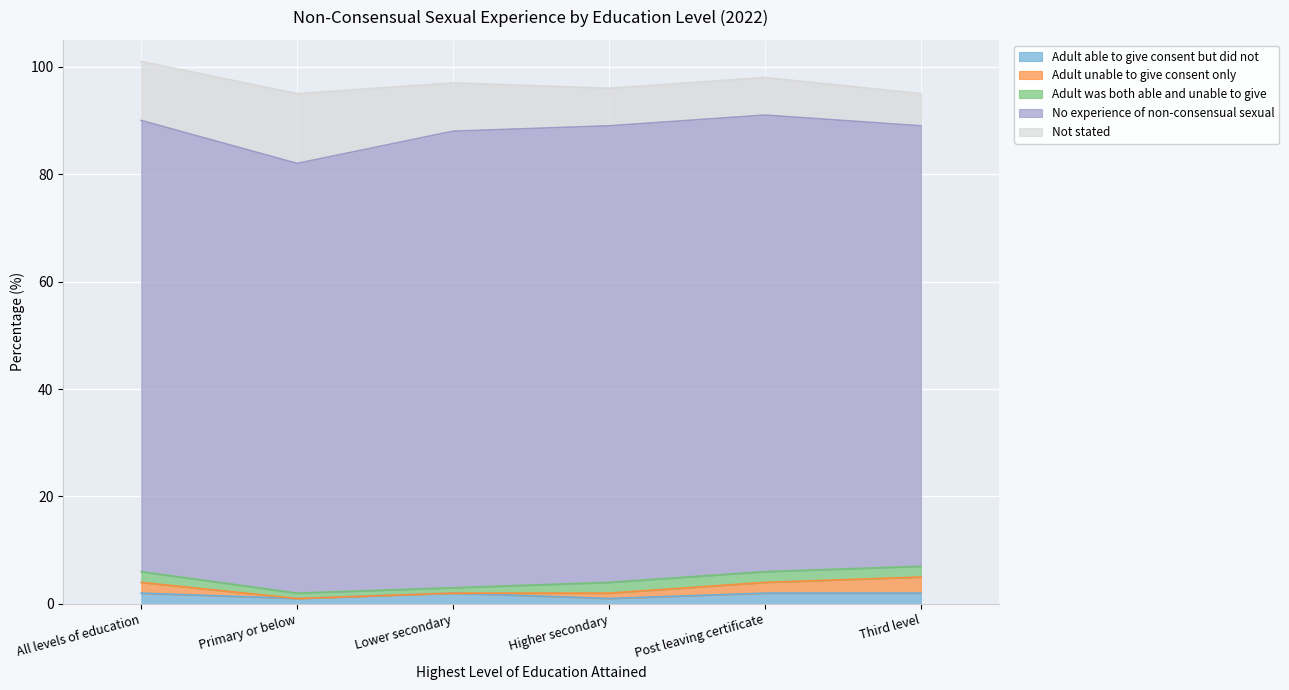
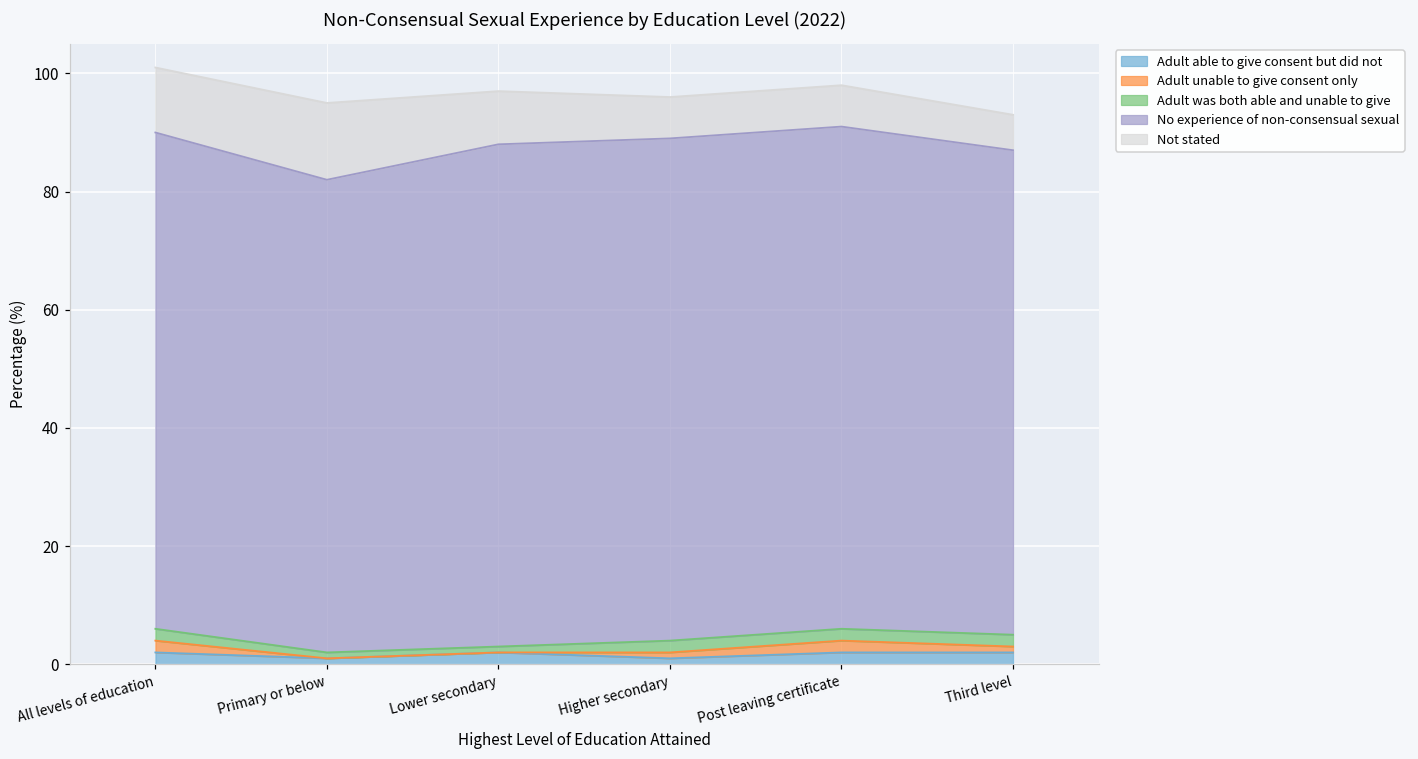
Adult unable to give consent only, Third level: 3 -> 1
